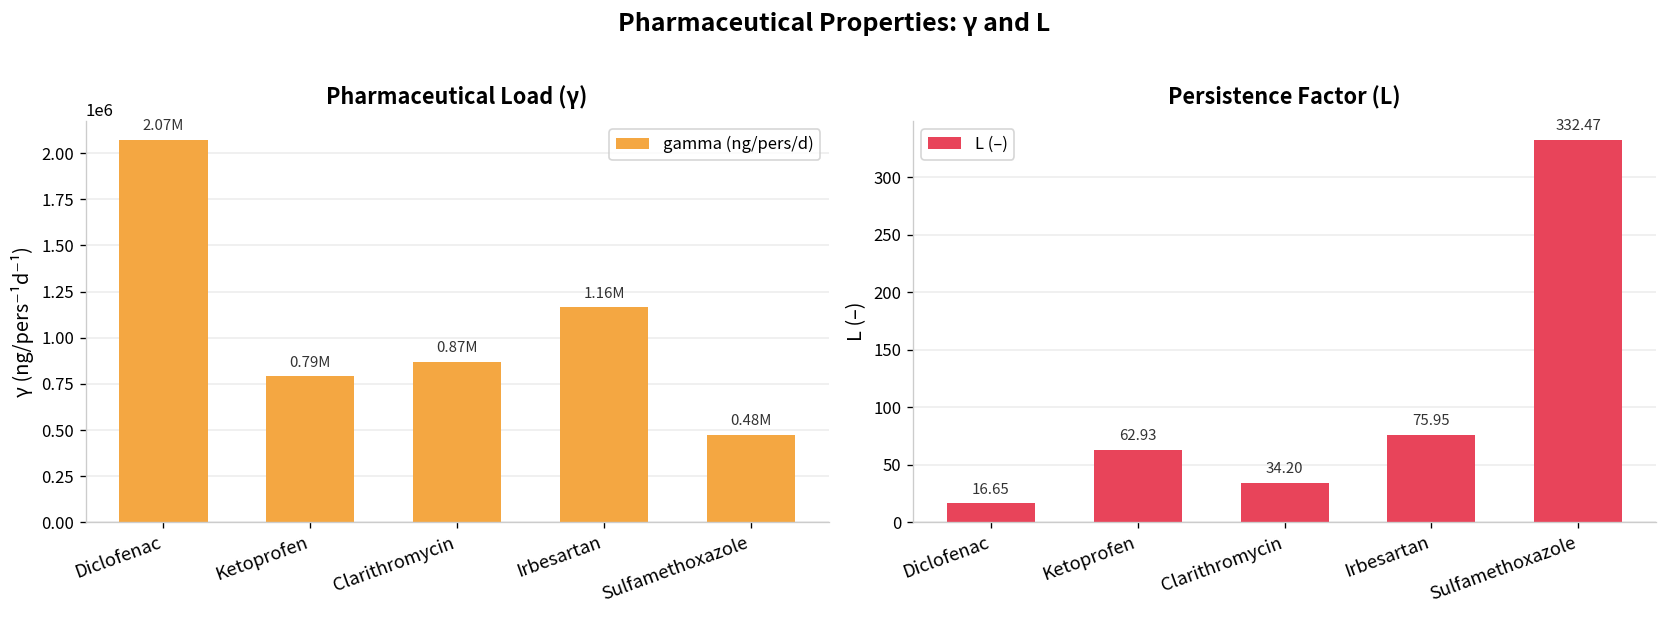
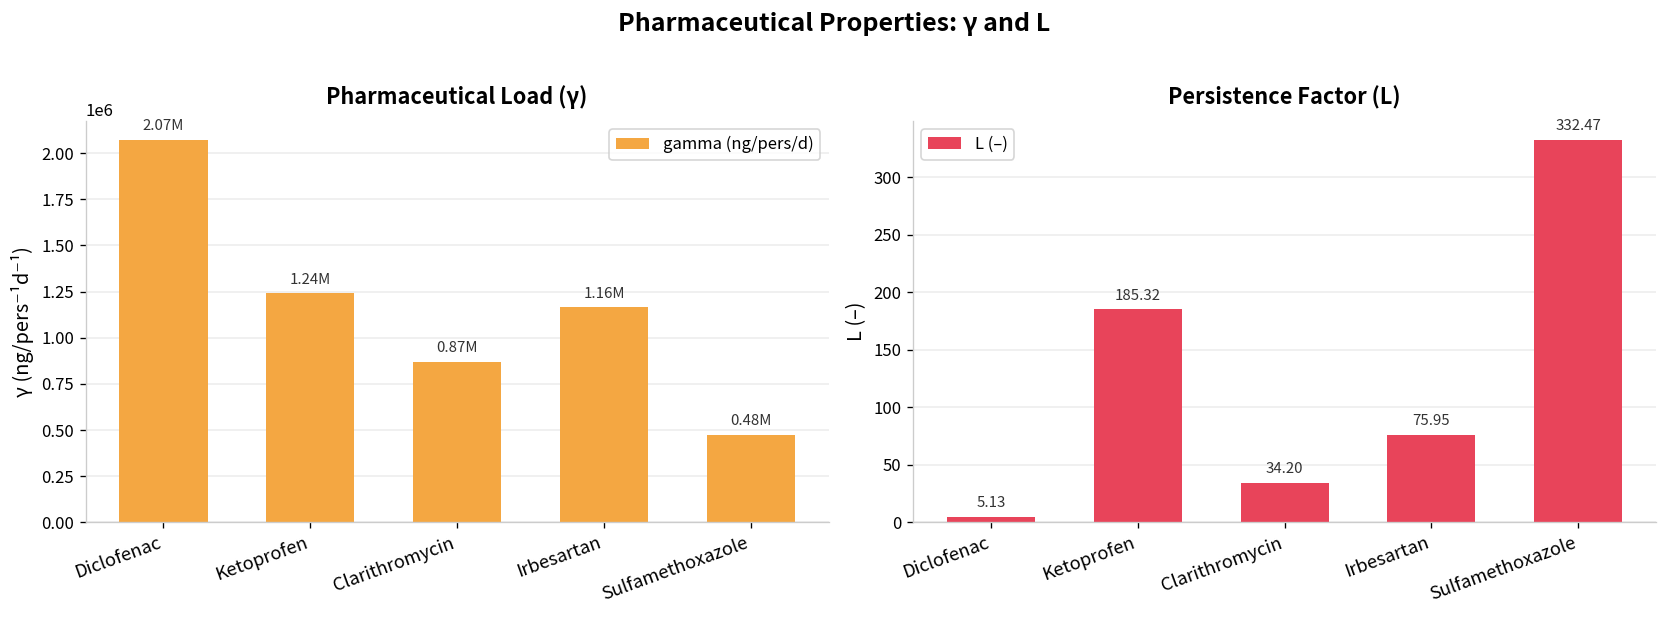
Pharmaceutical Load (γ), Ketoprofen: 0.79M -> 1.24M
Persistence Factor (L), Diclofenac: 16.65 -> 5.13
Persistence Factor (L), Ketoprofen: 62.93 -> 185.32
